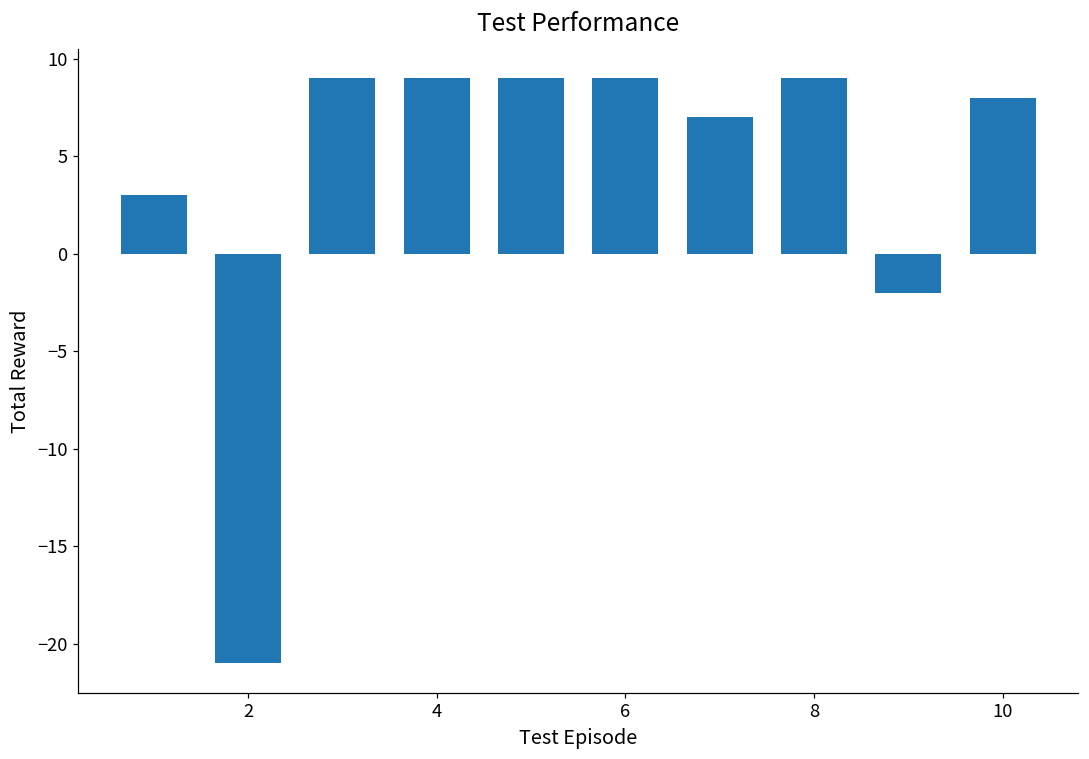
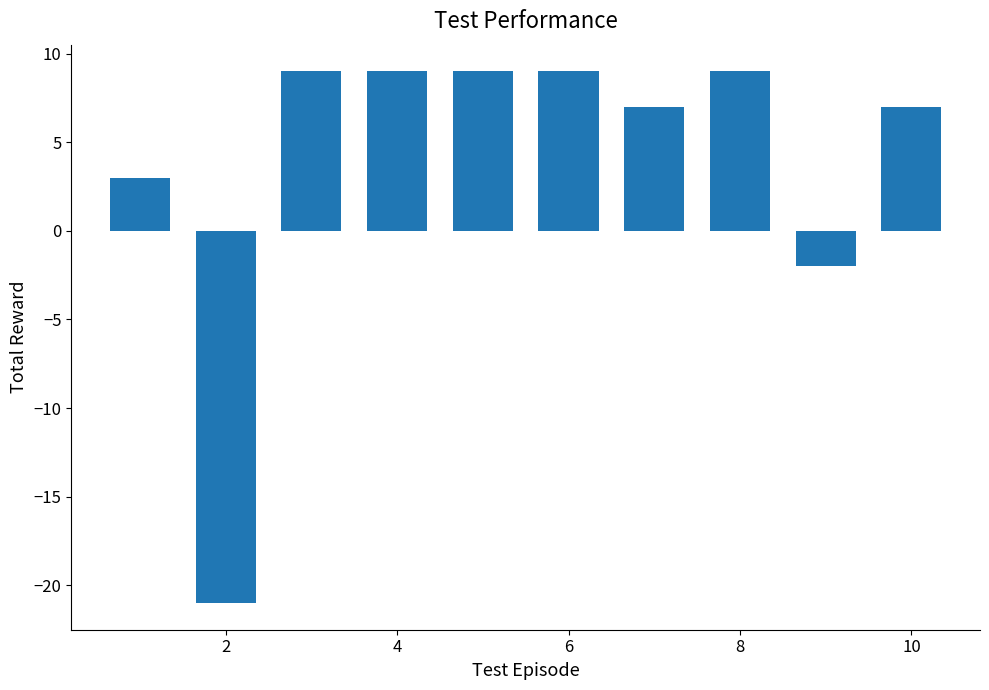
10: 8 -> 7
